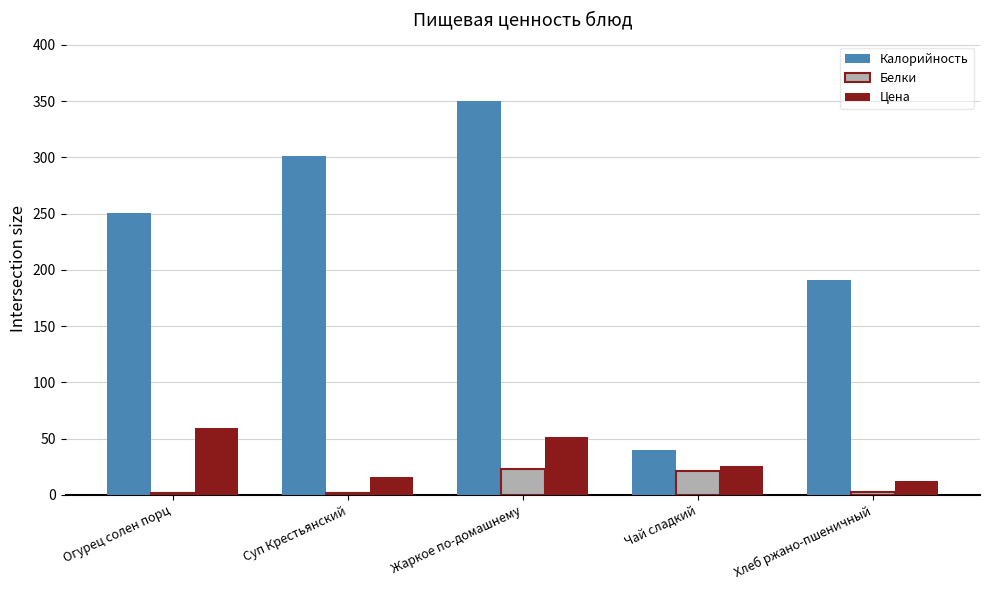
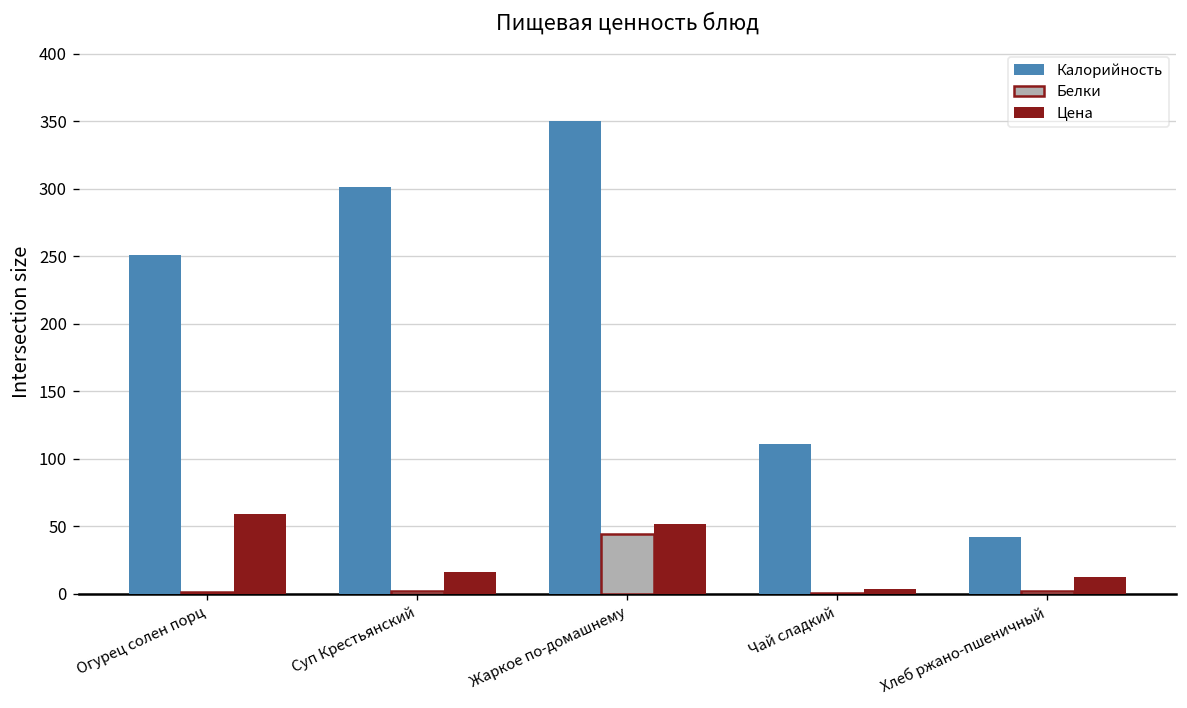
Белки, Жаркое по-домашнему: 23 -> 45
Калорийность, Чай сладкий: 40 -> 111
Белки, Чай сладкий: 22 -> 1
Цена, Чай сладкий: 26 -> 4
Калорийность, Хлеб ржано-пшеничный: 191 -> 42
